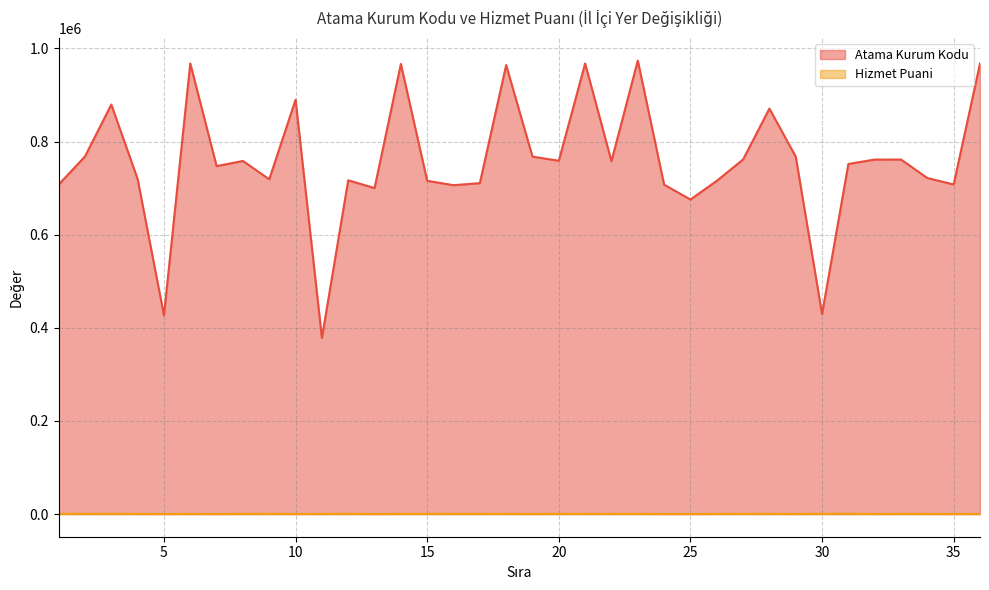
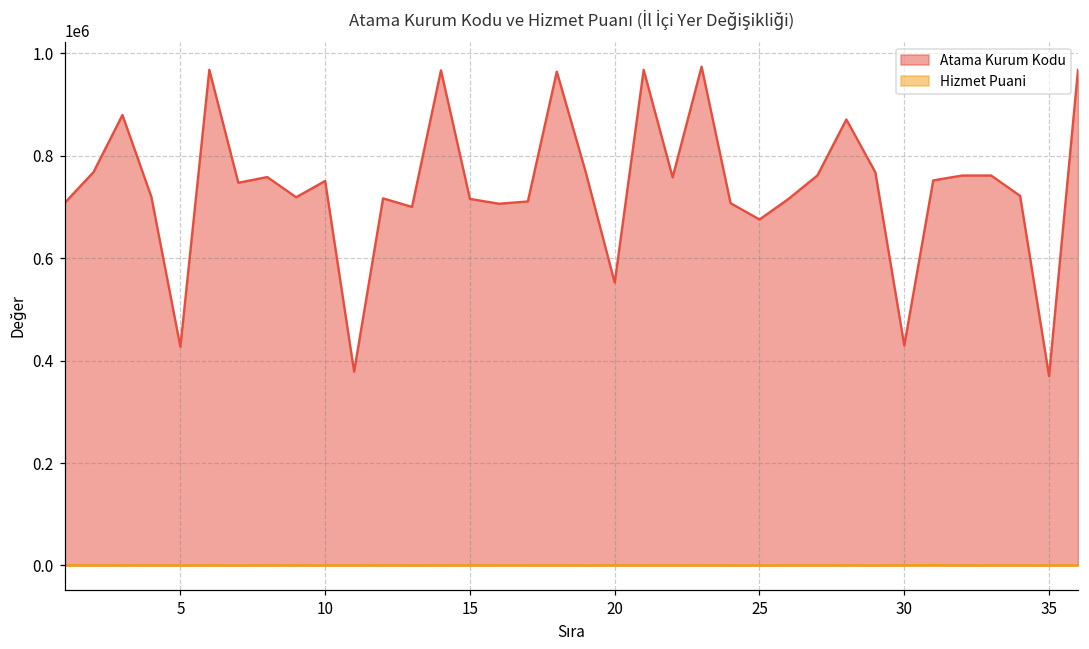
Atama Kurum Kodu, 10: 890000 -> 750000
Atama Kurum Kodu, 20: 760000 -> 550000
Atama Kurum Kodu, 35: 710000 -> 370000
